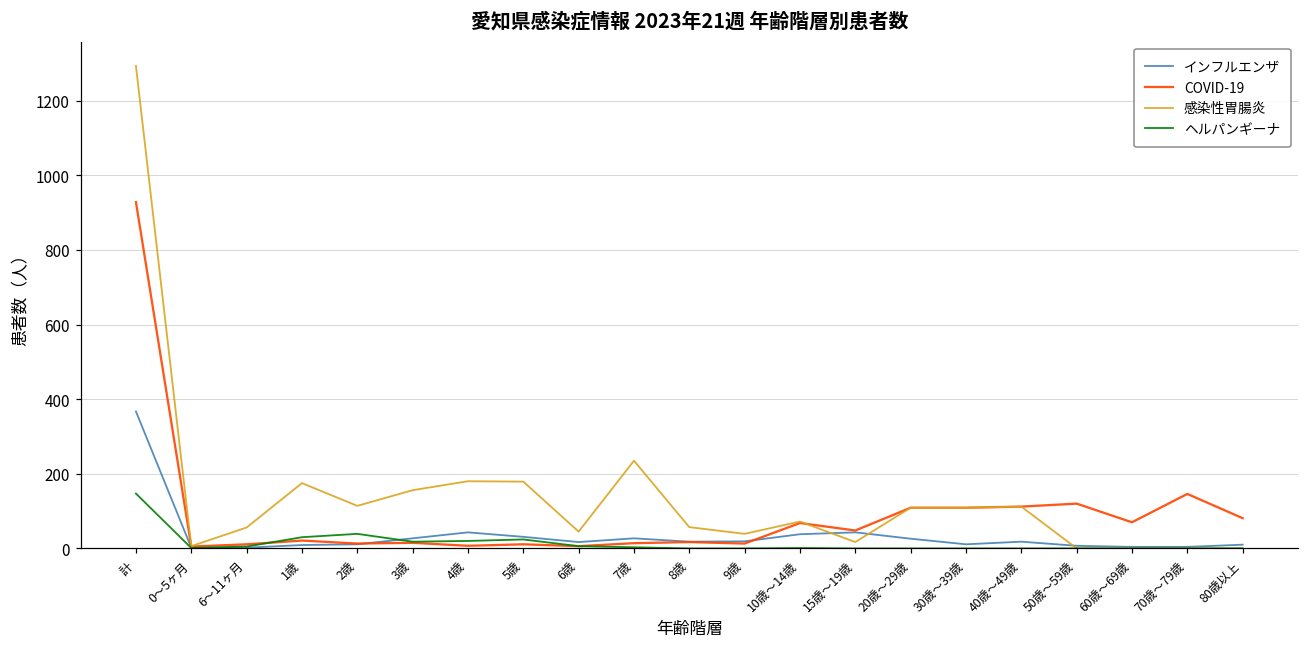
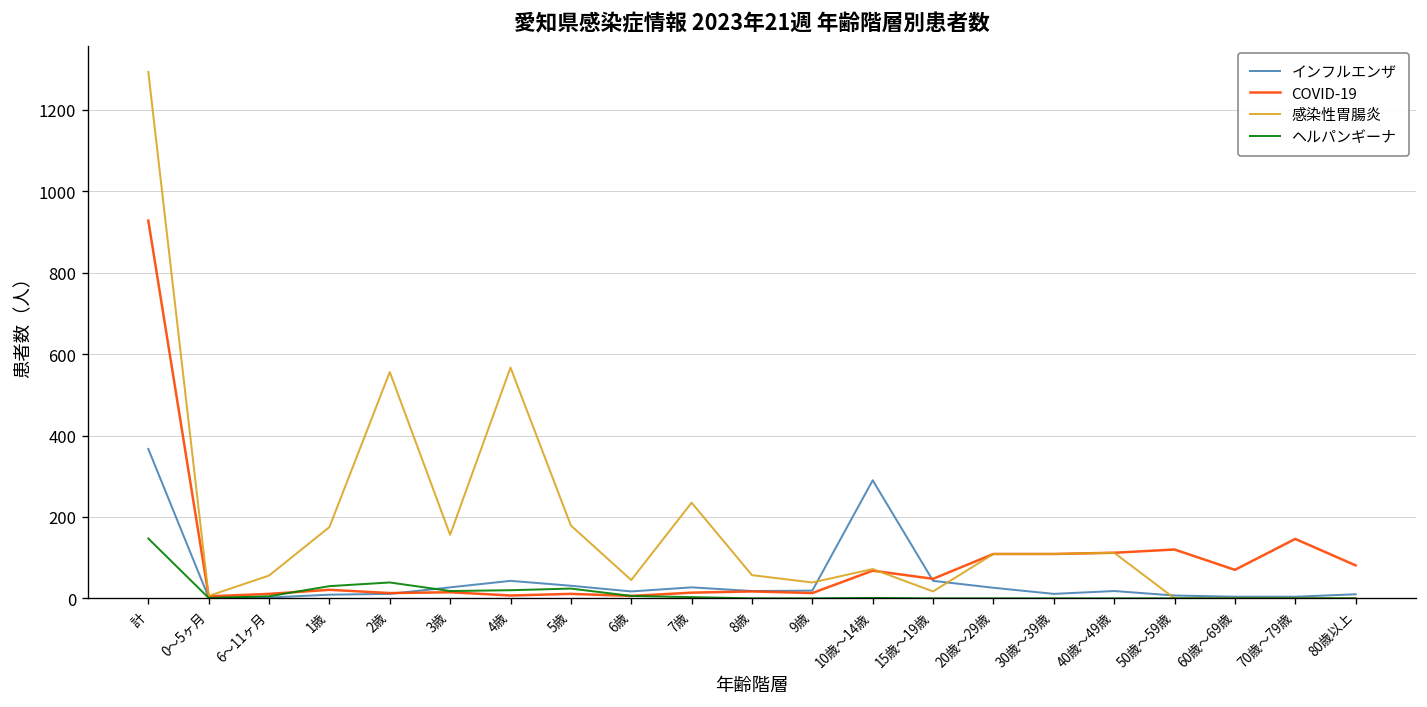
感染性胃腸炎, 2歳: 110 -> 560
感染性胃腸炎, 4歳: 180 -> 570
インフルエンザ, 10歳～14歳: 40 -> 290
